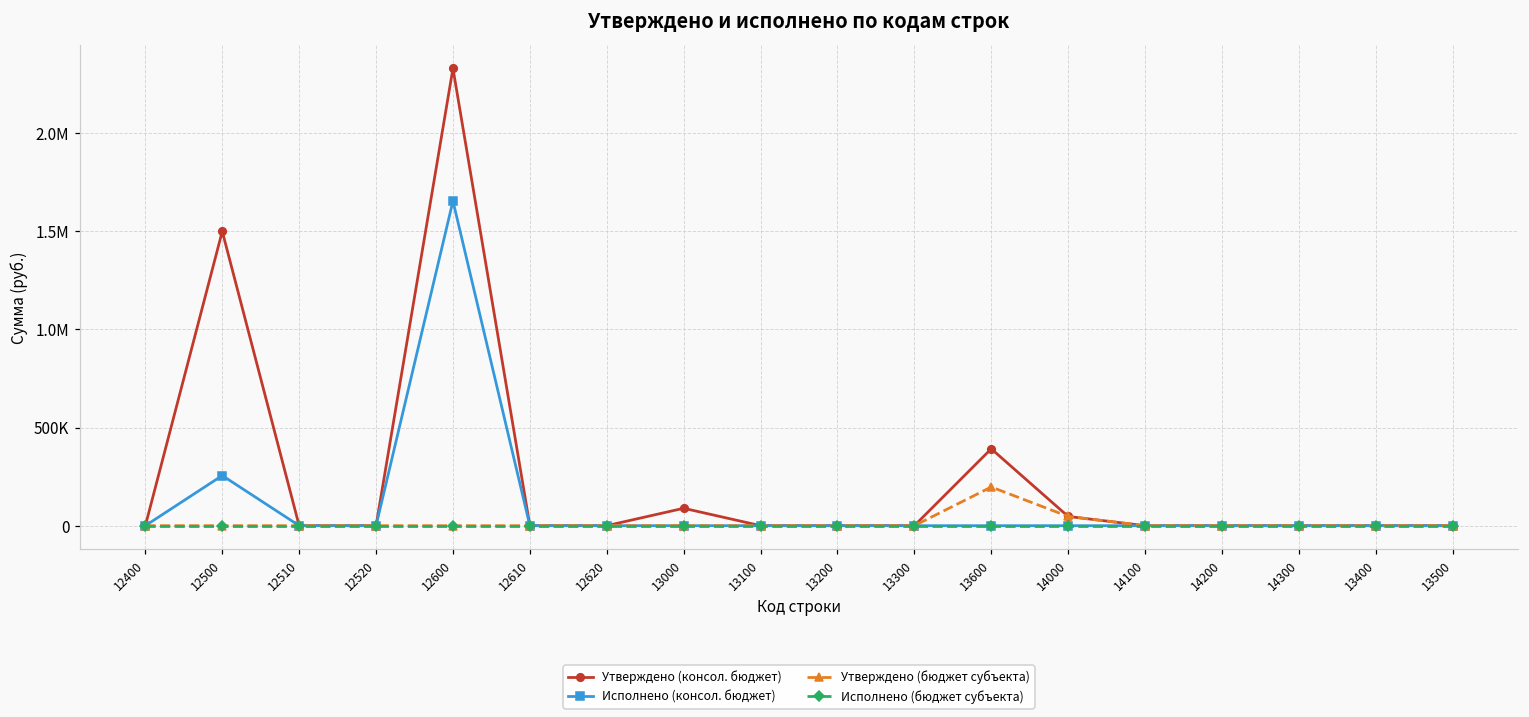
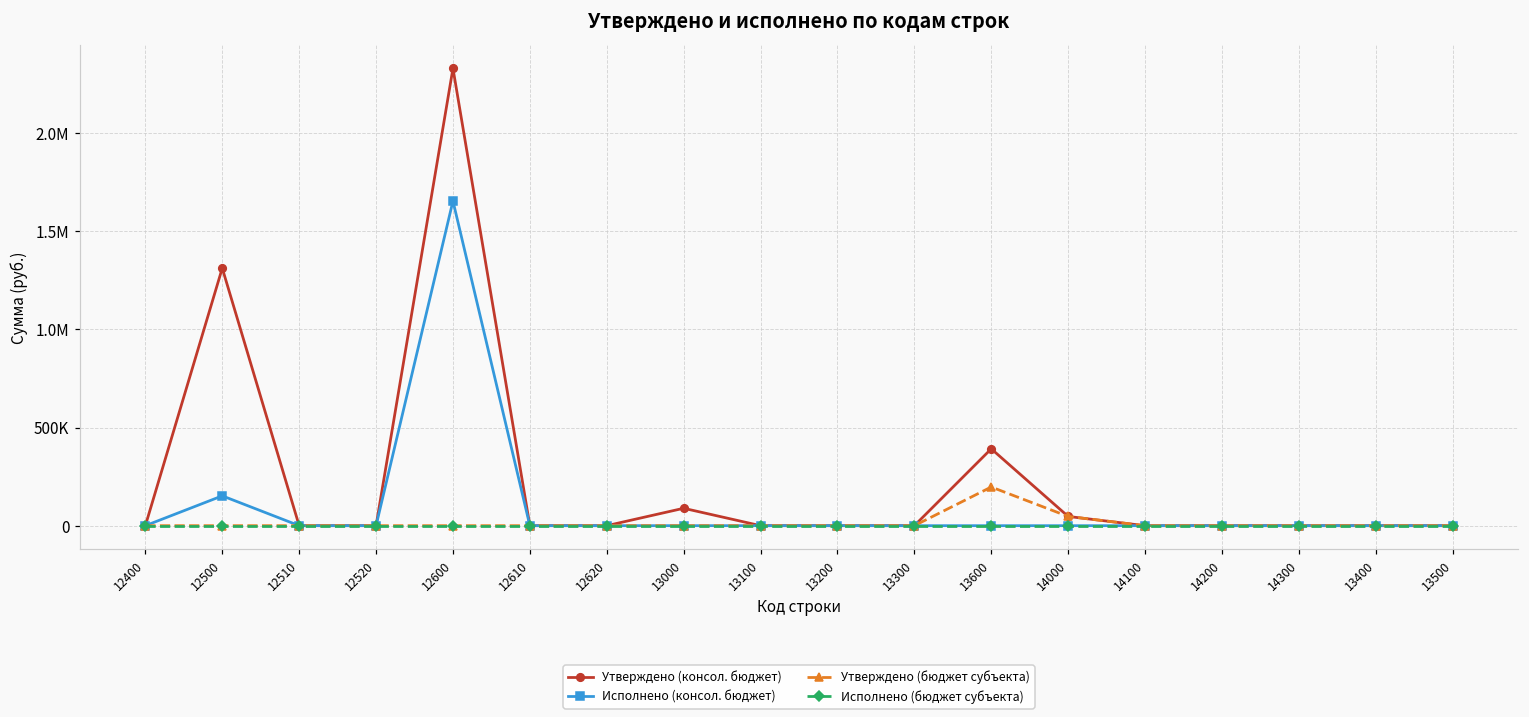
Утверждено (консол. бюджет), 12500: 1500000 -> 1310000
Исполнено (консол. бюджет), 12500: 260000 -> 150000
